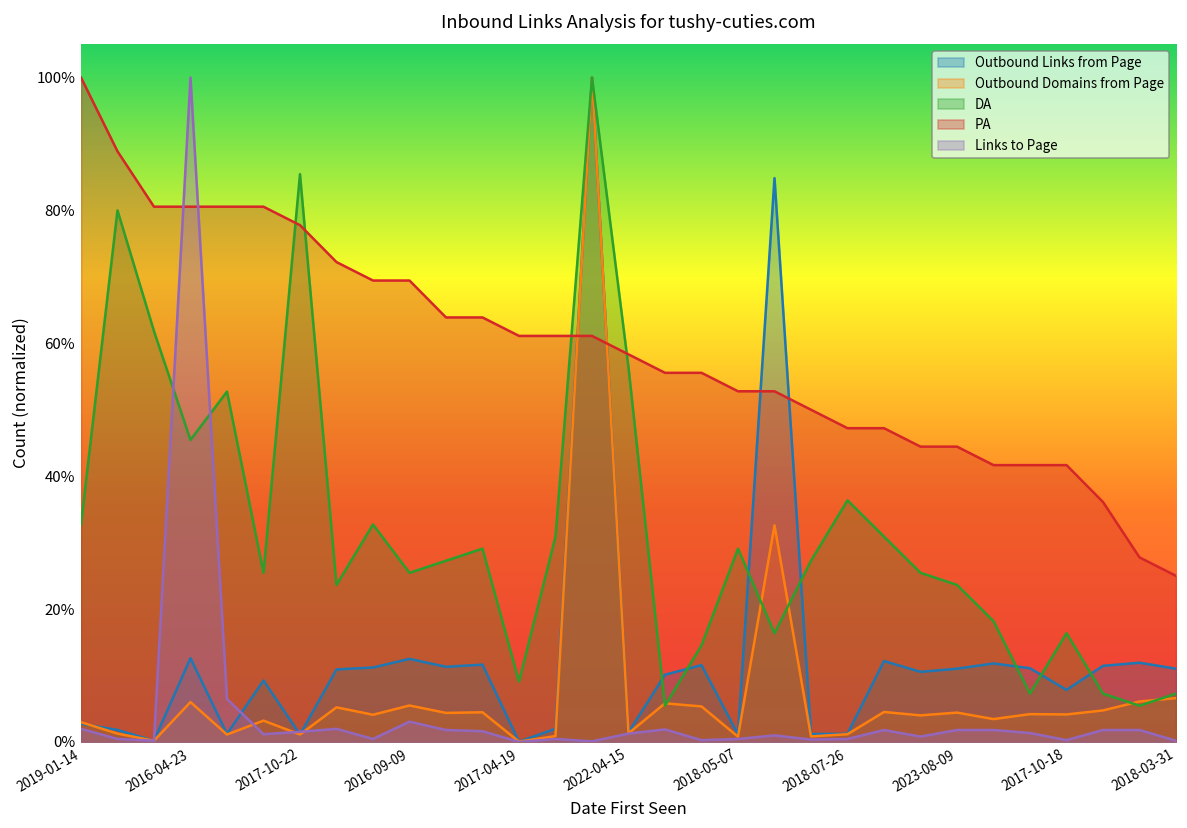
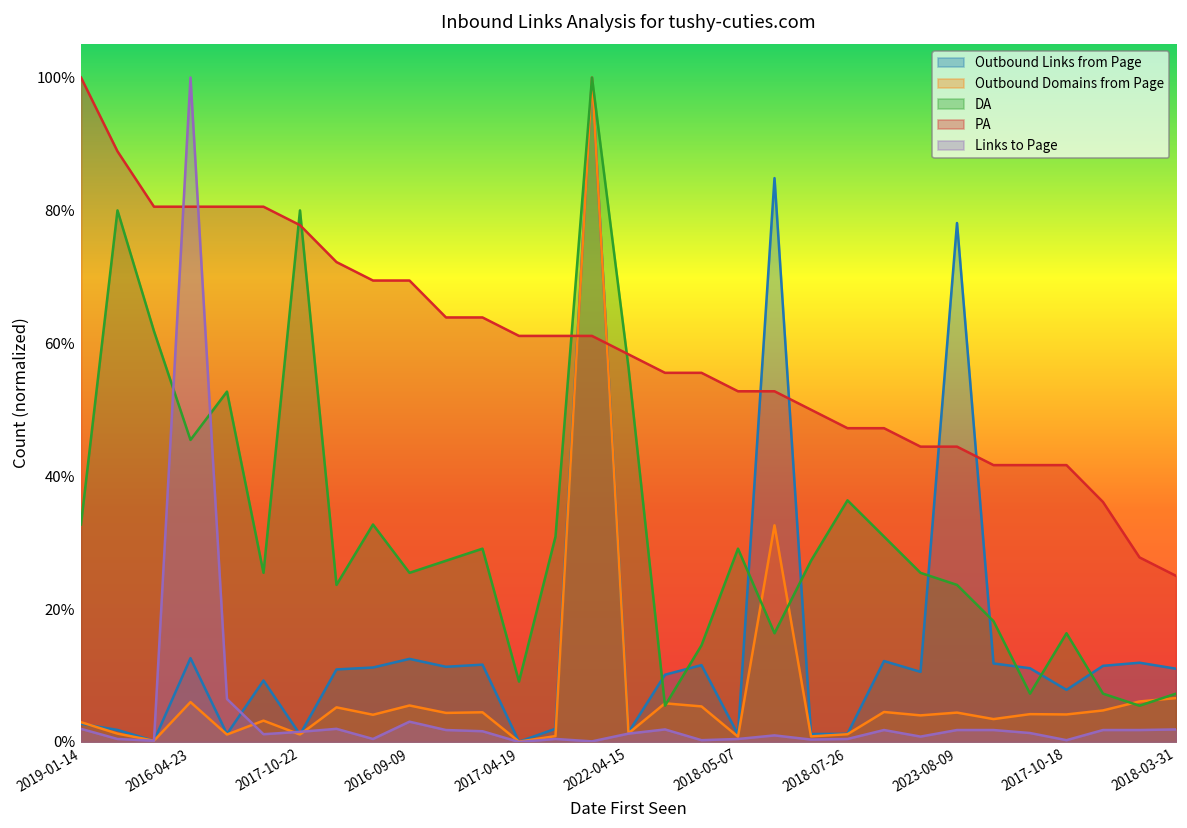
DA, 2017-10-22: 85% -> 80%
Outbound Links from Page, 2023-08-09: 11% -> 78%
Links to Page, 2018-03-31: 0% -> 2%
